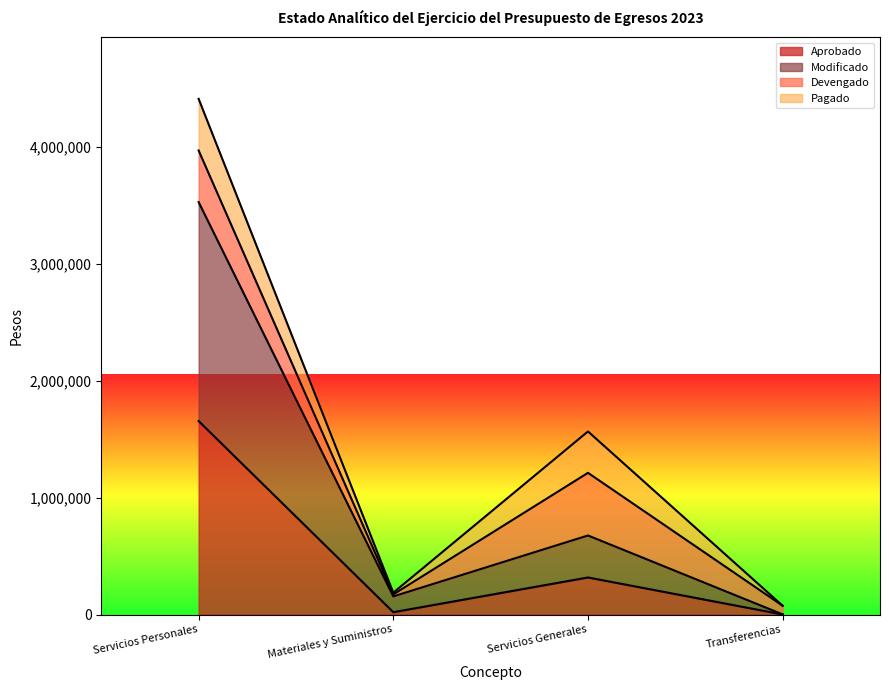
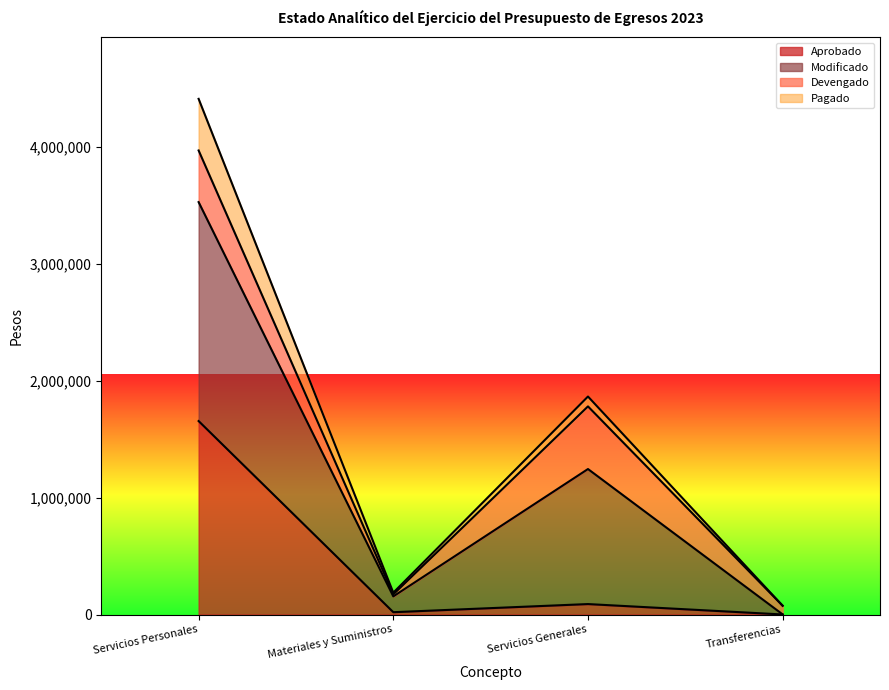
Aprobado, Servicios Generales: 320,000 -> 90,000
Modificado, Servicios Generales: 360,000 -> 1,160,000
Pagado, Servicios Generales: 350,000 -> 80,000
